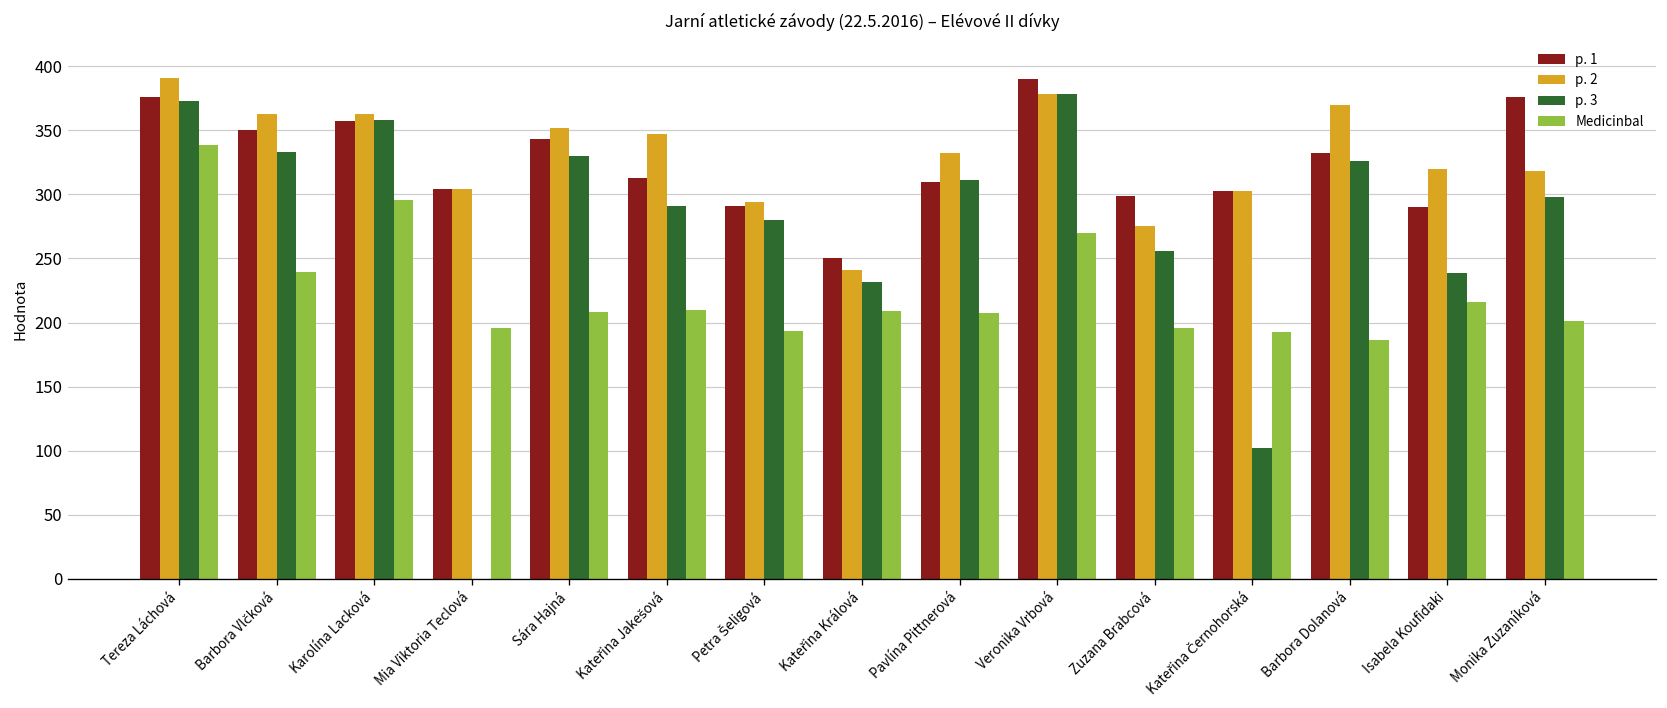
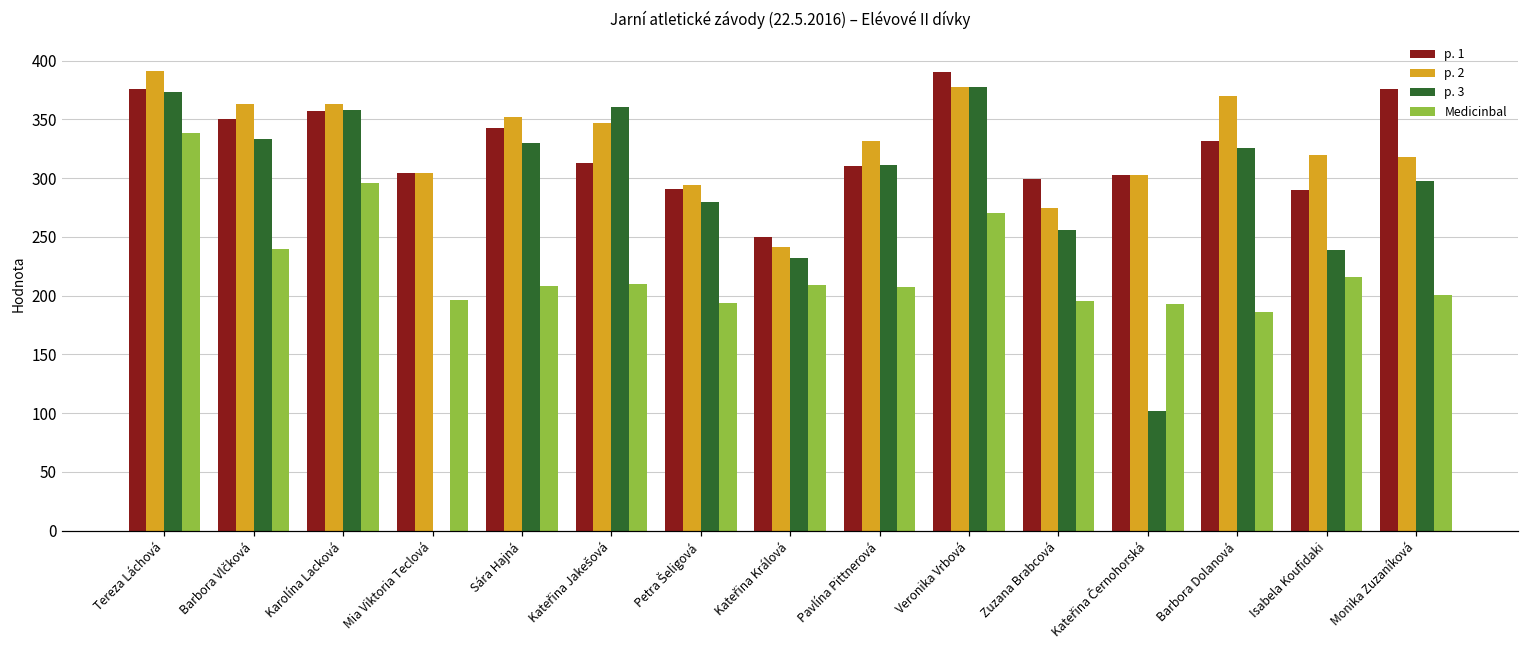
p. 3, Kateřina Jakešová: 291 -> 361
